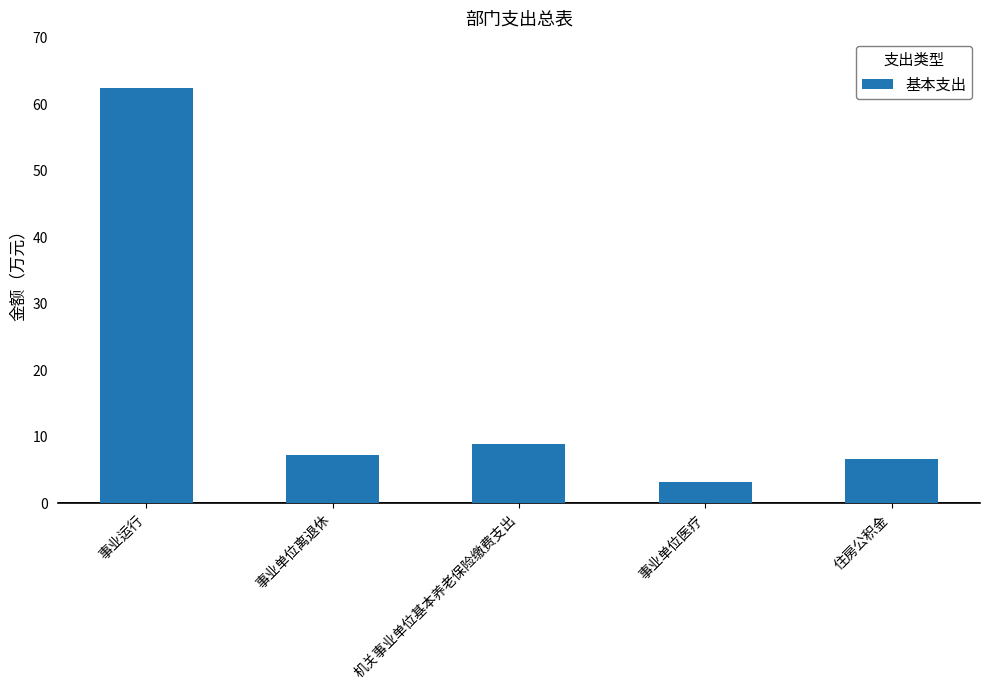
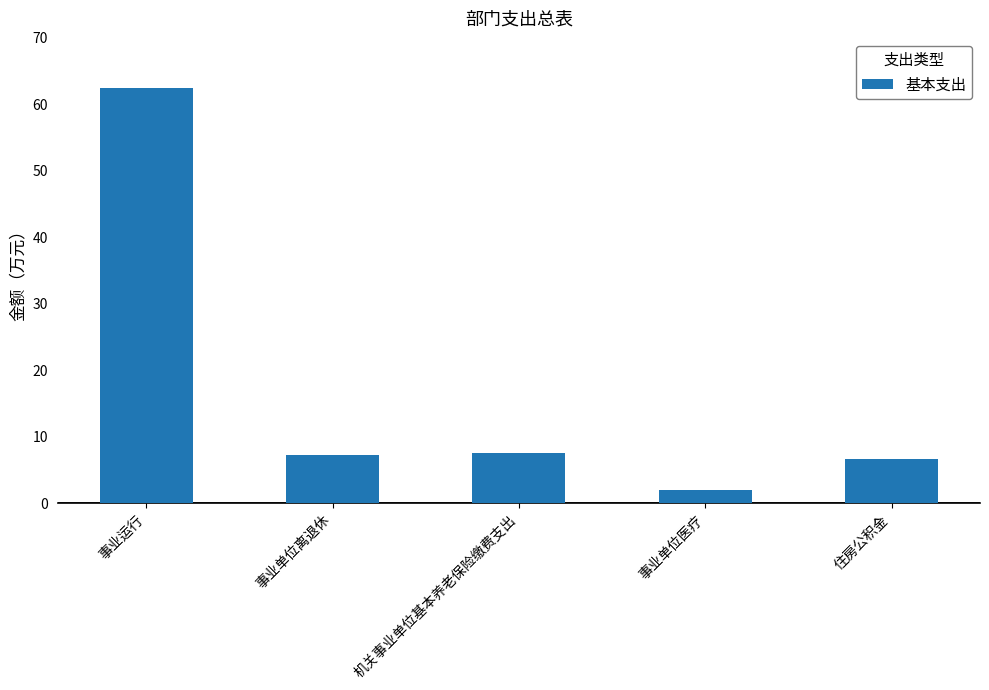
机关事业单位基本养老保险缴费支出: 9 -> 8
事业单位医疗: 3 -> 2
